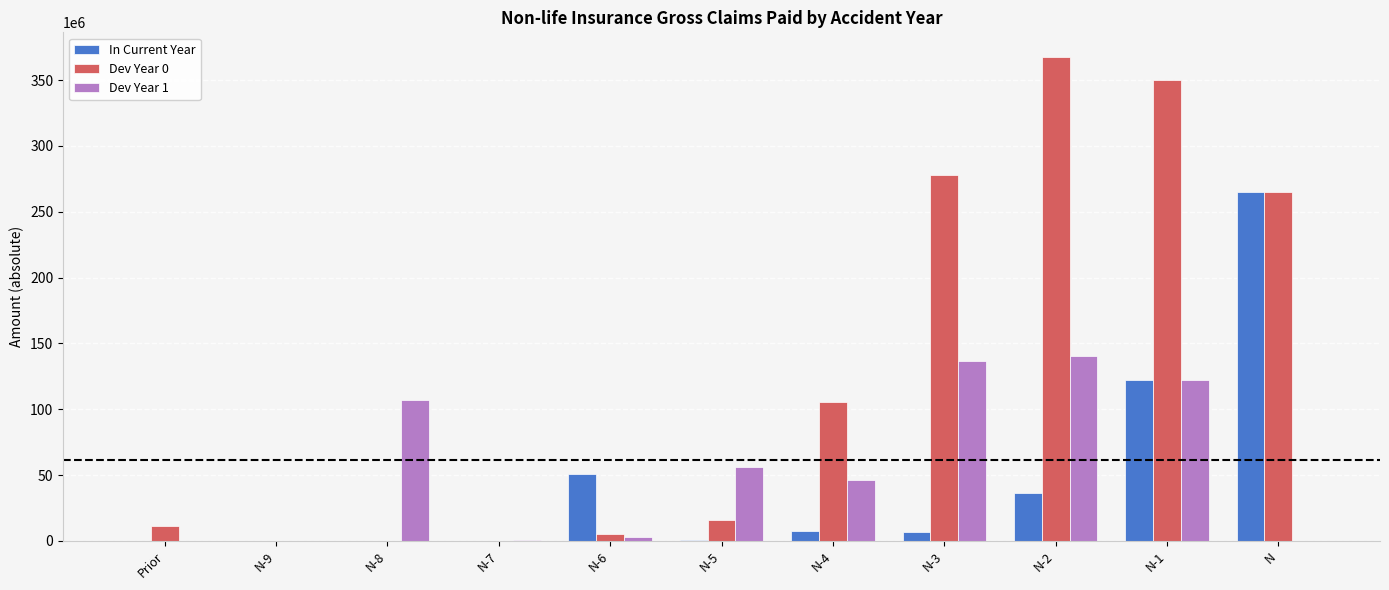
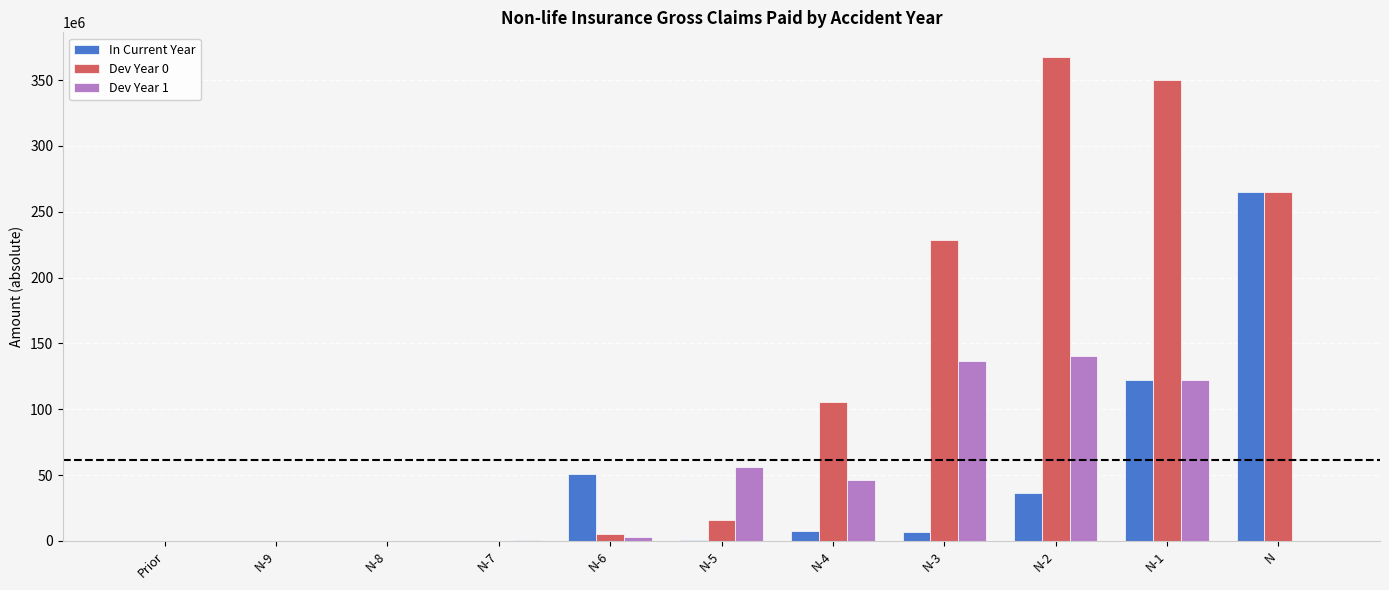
Dev Year 0, Prior: 12000000 -> 0
Dev Year 1, N-8: 107000000 -> 0
Dev Year 0, N-3: 278000000 -> 228000000
